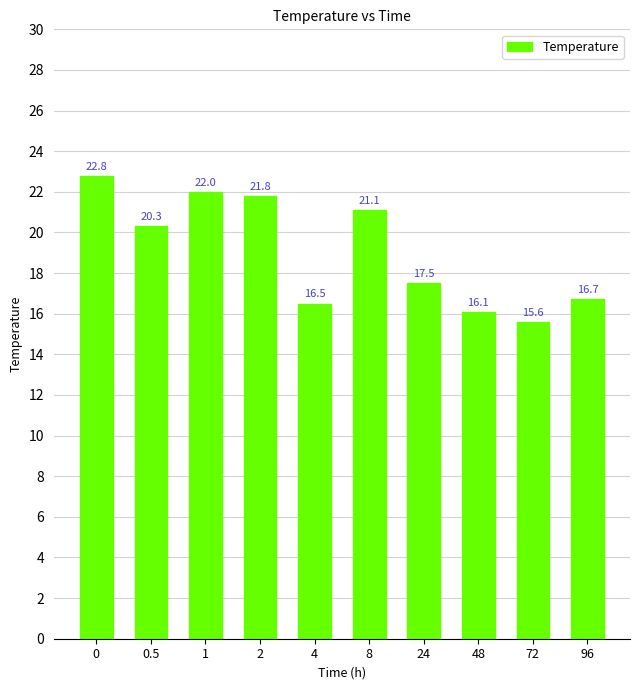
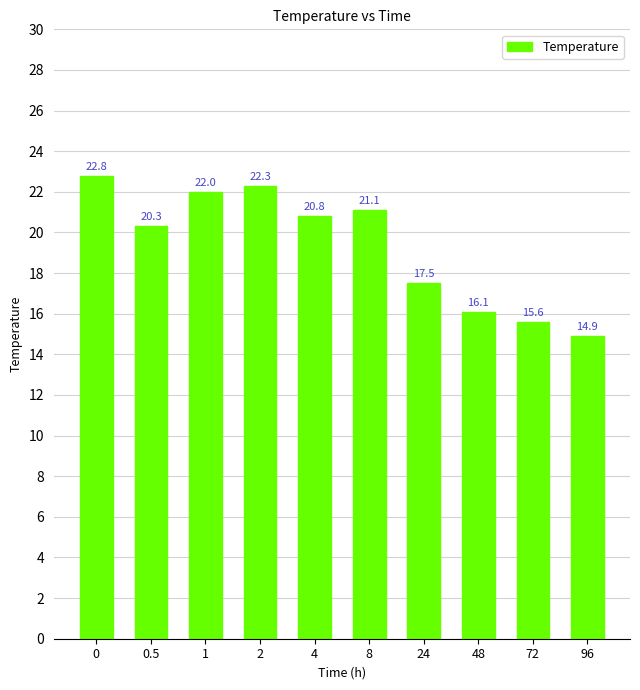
2: 21.8 -> 22.3
4: 16.5 -> 20.8
96: 16.7 -> 14.9
